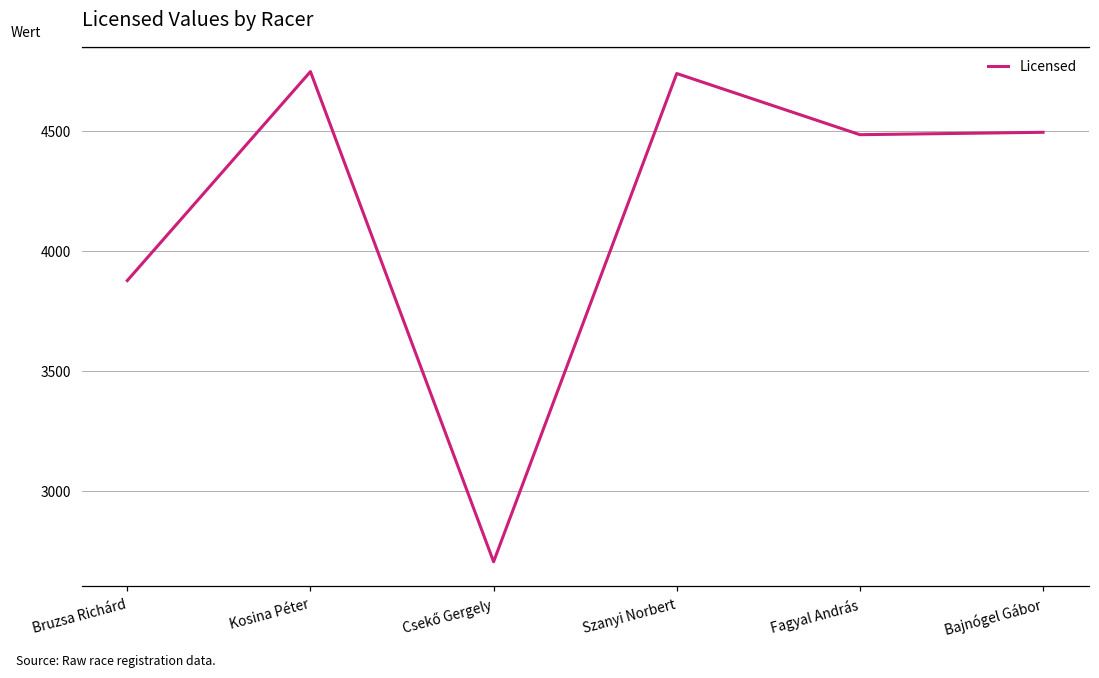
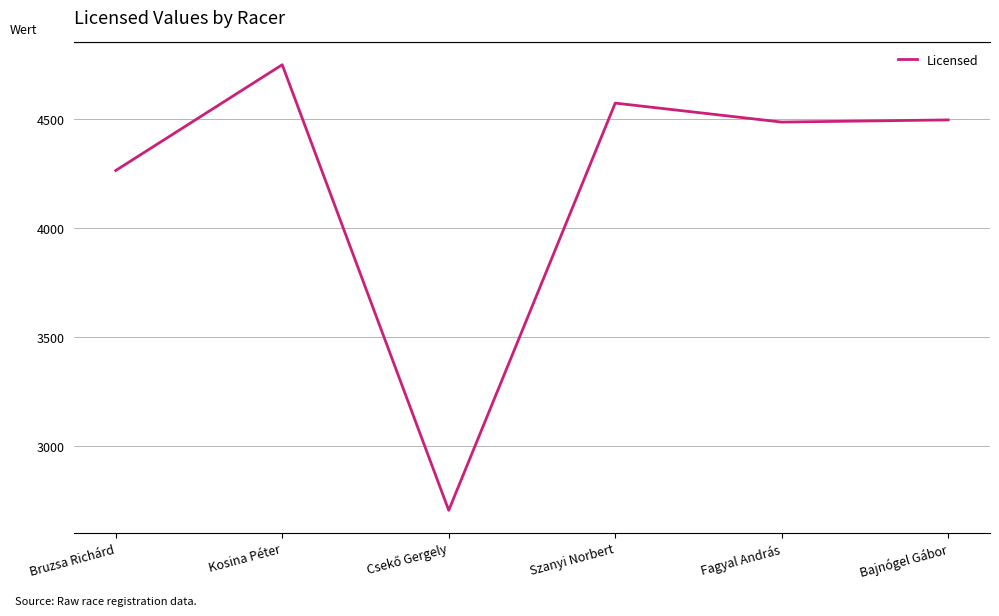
Bruzsa Richárd: 3880 -> 4260
Szanyi Norbert: 4740 -> 4570
